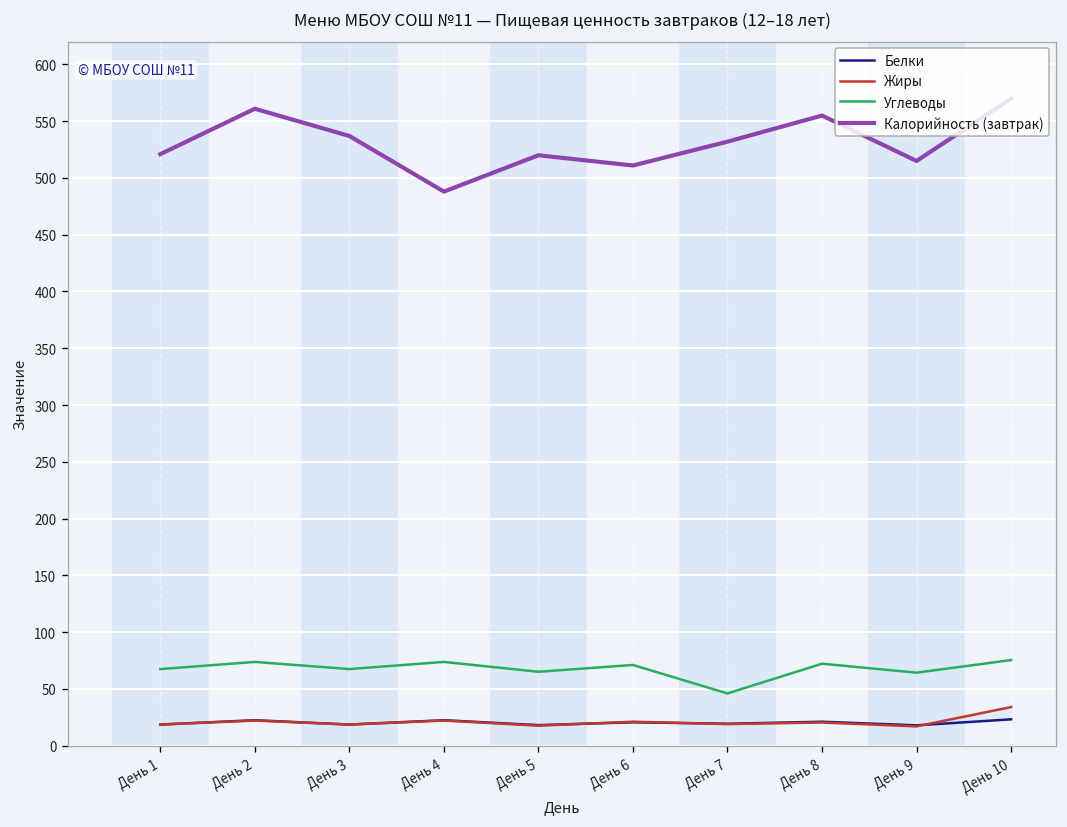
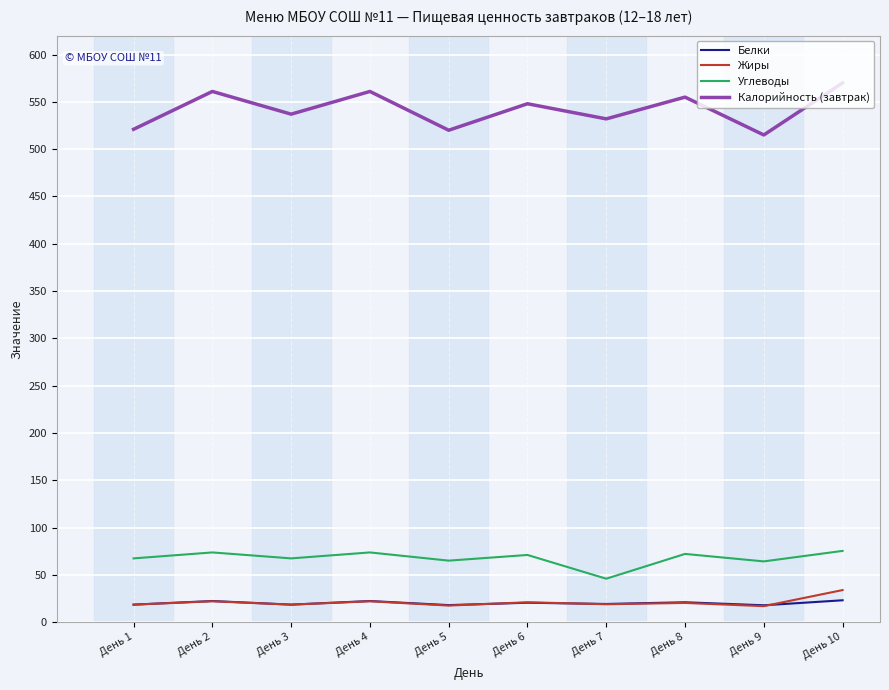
Калорийность (завтрак), День 4: 490 -> 560
Калорийность (завтрак), День 6: 510 -> 550
